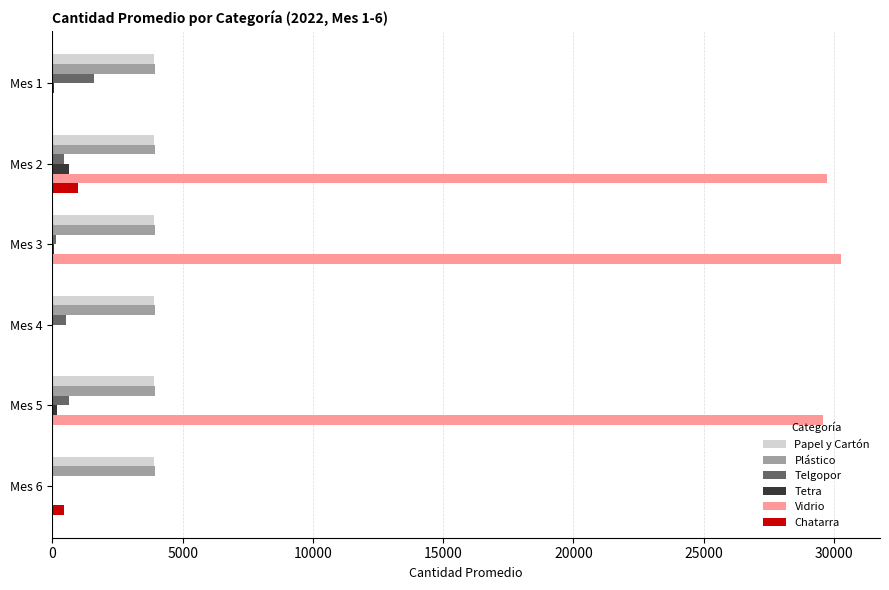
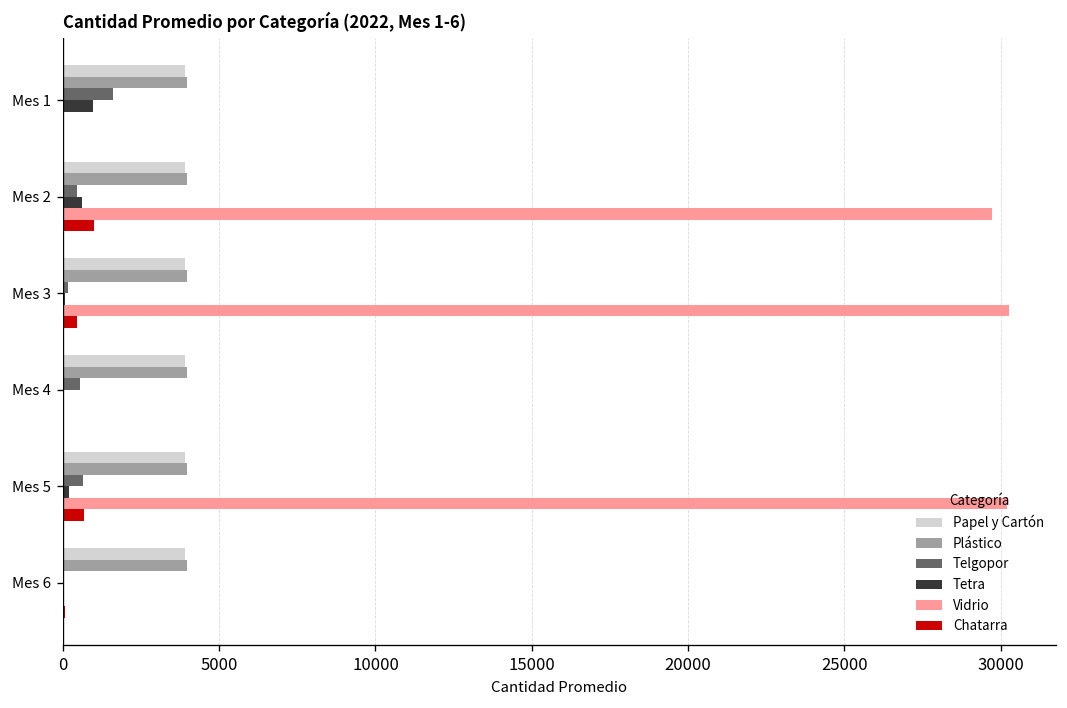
Tetra, Mes 1: 100 -> 1000
Chatarra, Mes 3: 0 -> 500
Vidrio, Mes 5: 29600 -> 30200
Chatarra, Mes 5: 0 -> 700
Chatarra, Mes 6: 500 -> 100
